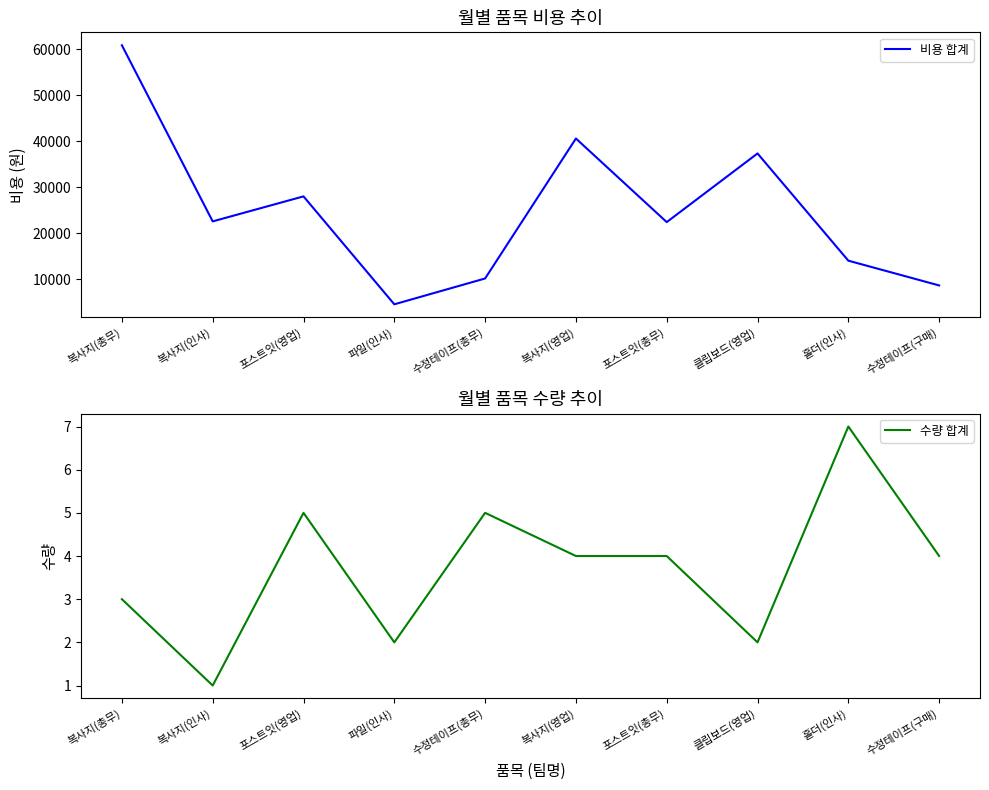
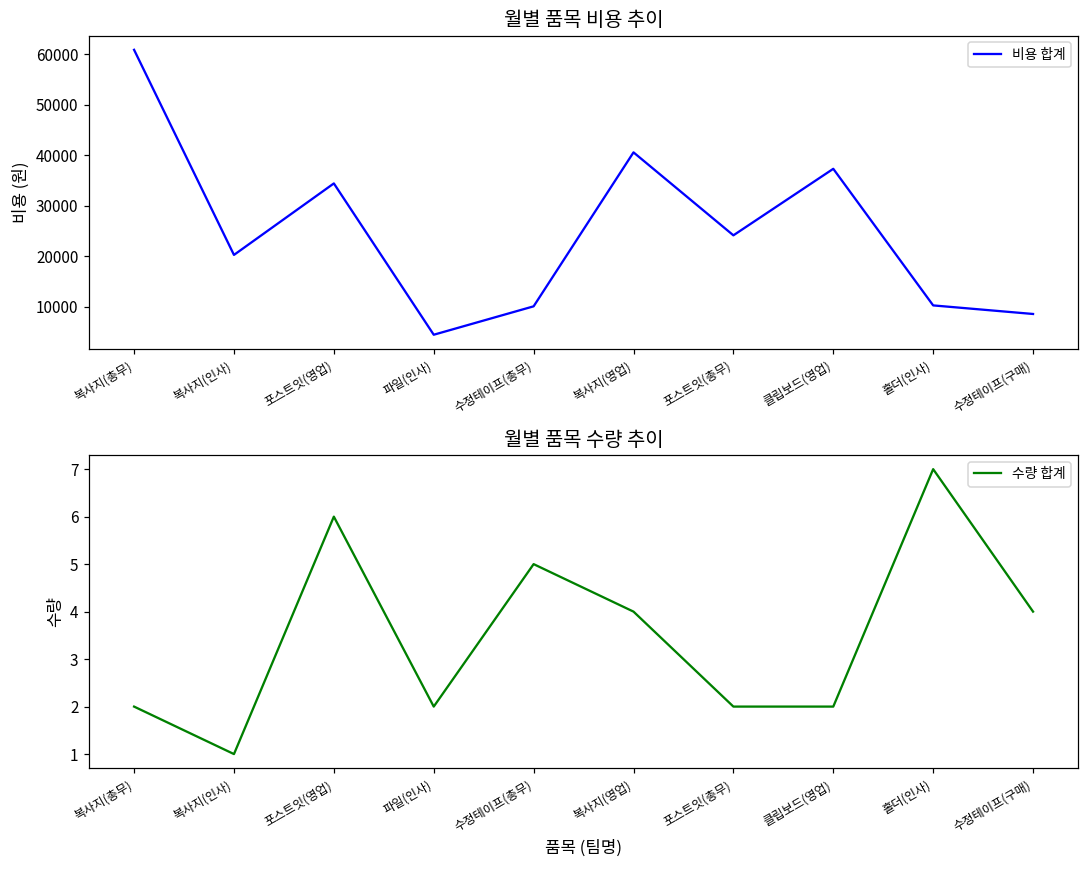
월별 품목 비용 추이, 복사지(인사): 23000 -> 20000
월별 품목 비용 추이, 포스트잇(영업): 28000 -> 34000
월별 품목 비용 추이, 포스트잇(총무): 22000 -> 24000
월별 품목 비용 추이, 홀더(인사): 14000 -> 10000
월별 품목 수량 추이, 복사지(총무): 3 -> 2
월별 품목 수량 추이, 포스트잇(영업): 5 -> 6
월별 품목 수량 추이, 포스트잇(총무): 4 -> 2
